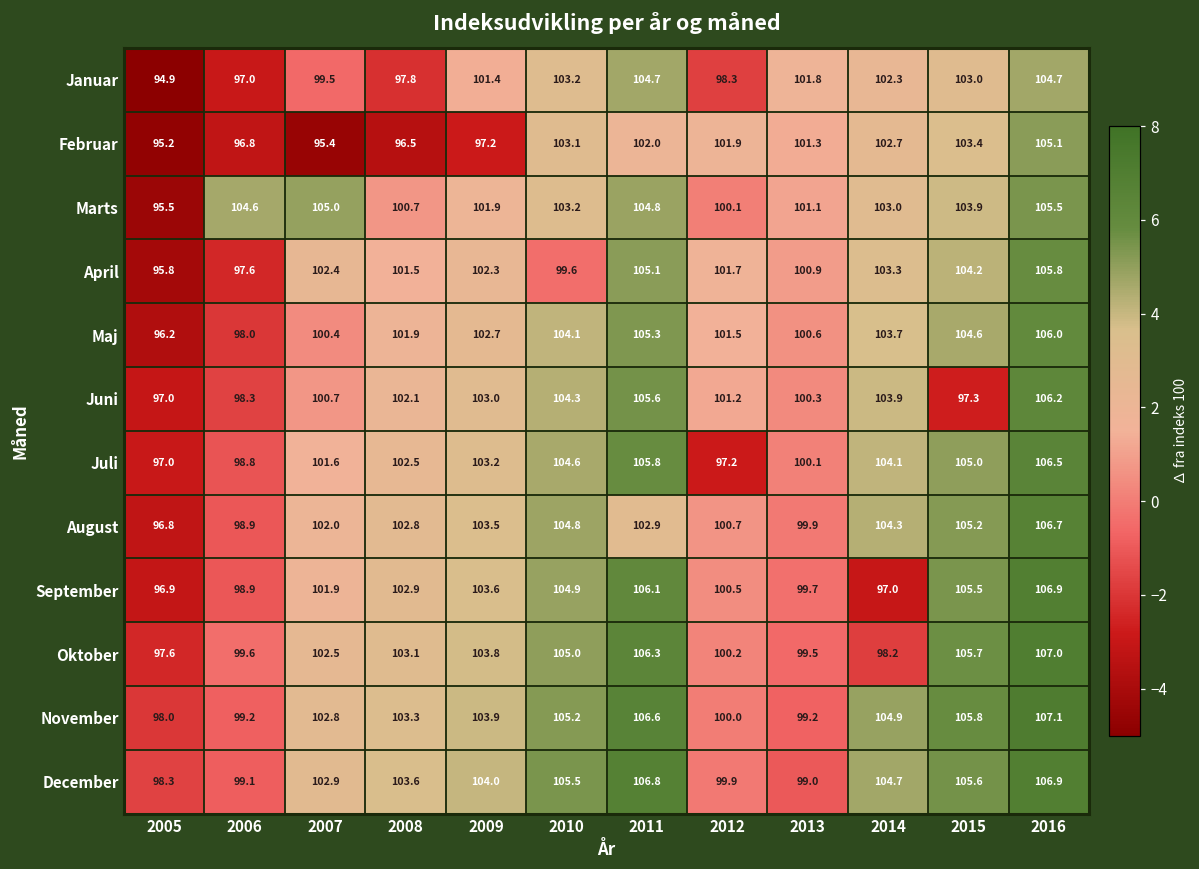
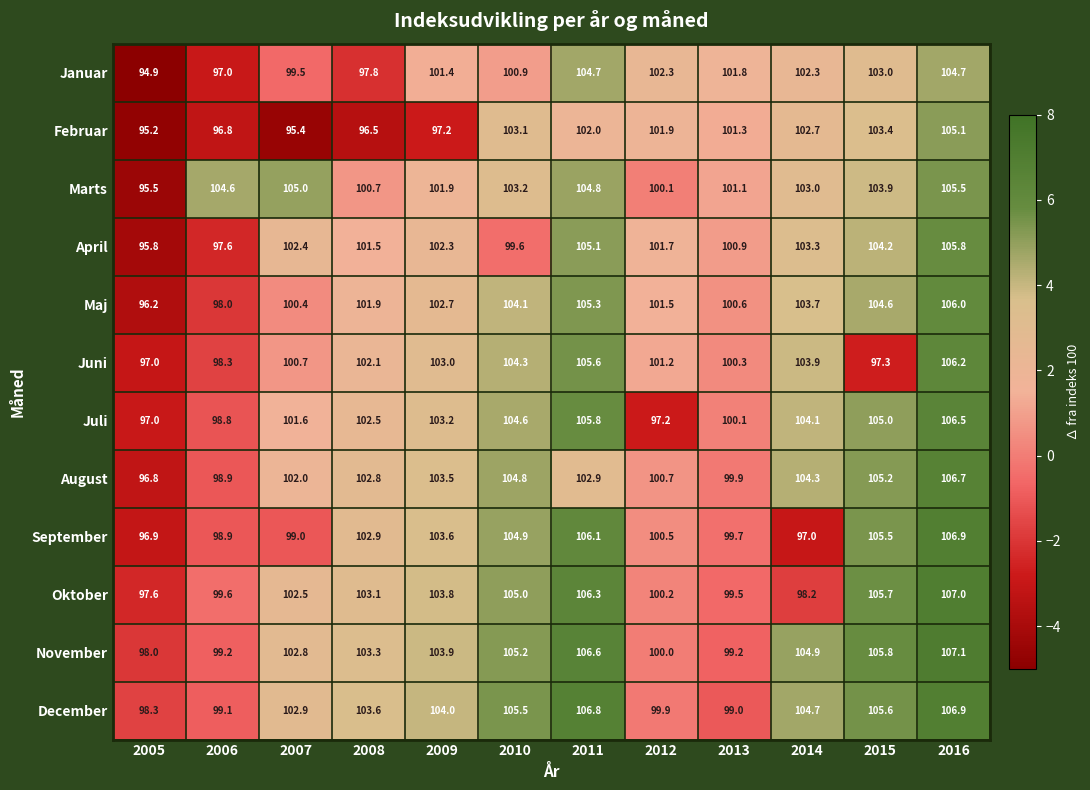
Januar, 2010: 103.2 -> 100.9
Januar, 2012: 98.3 -> 102.3
September, 2007: 101.9 -> 99.0
